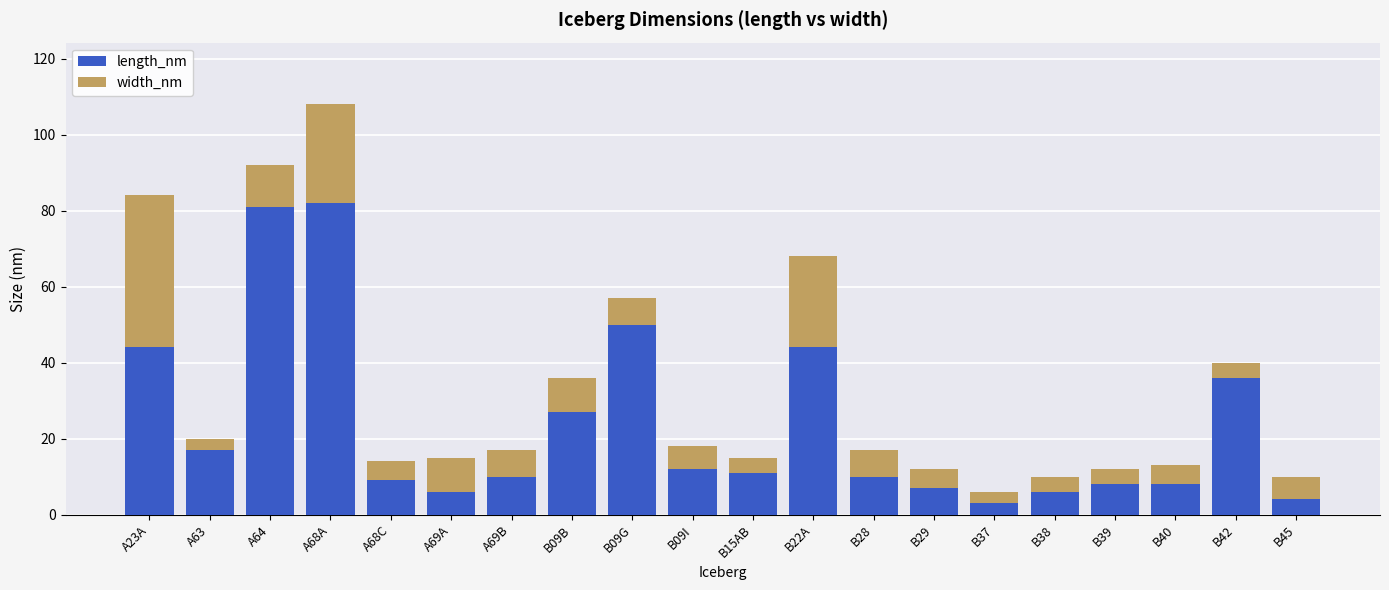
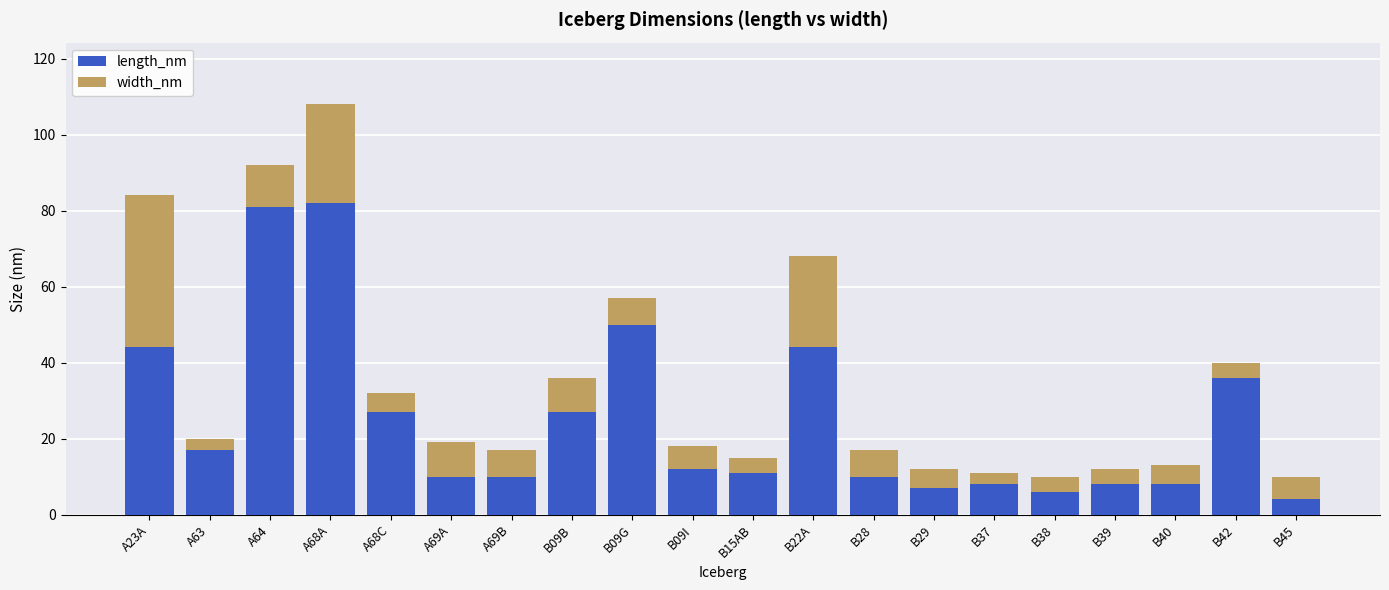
length_nm, A68C: 9 -> 27
length_nm, A69A: 6 -> 10
length_nm, B37: 3 -> 8
